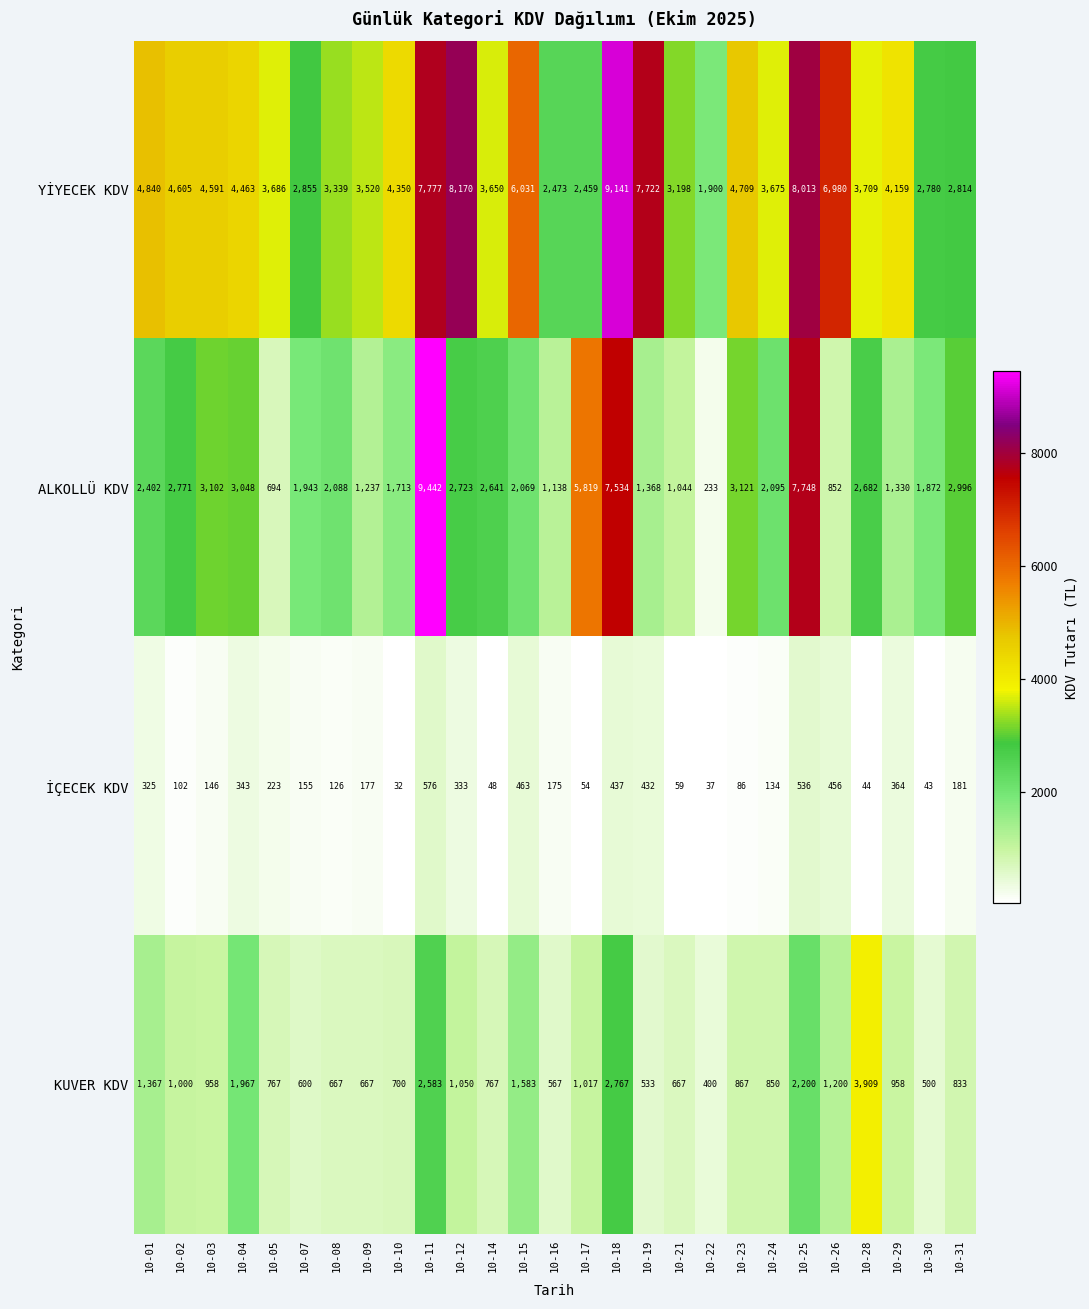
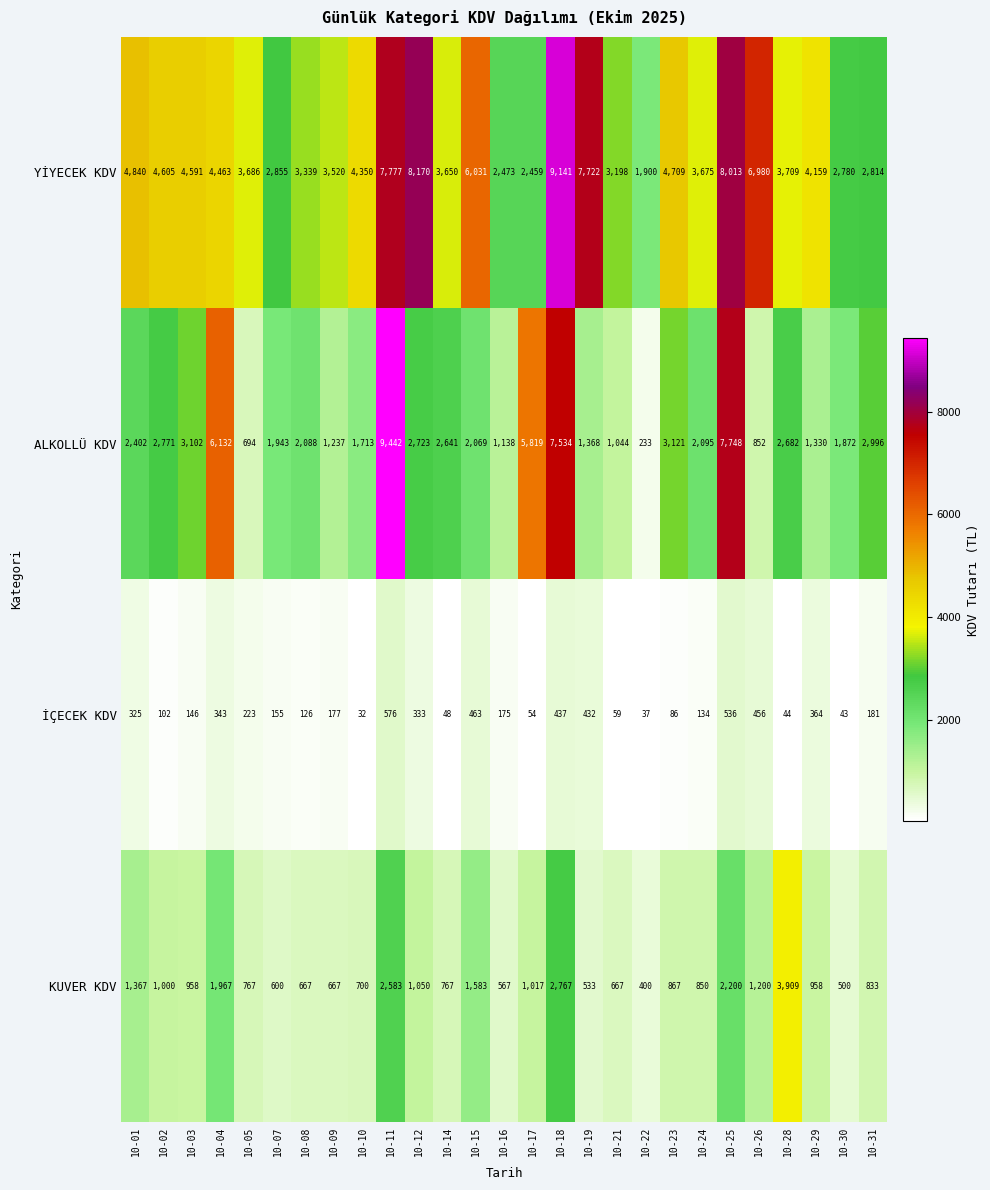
ALKOLLÜ KDV, 10-04: 3,048 -> 6,132
